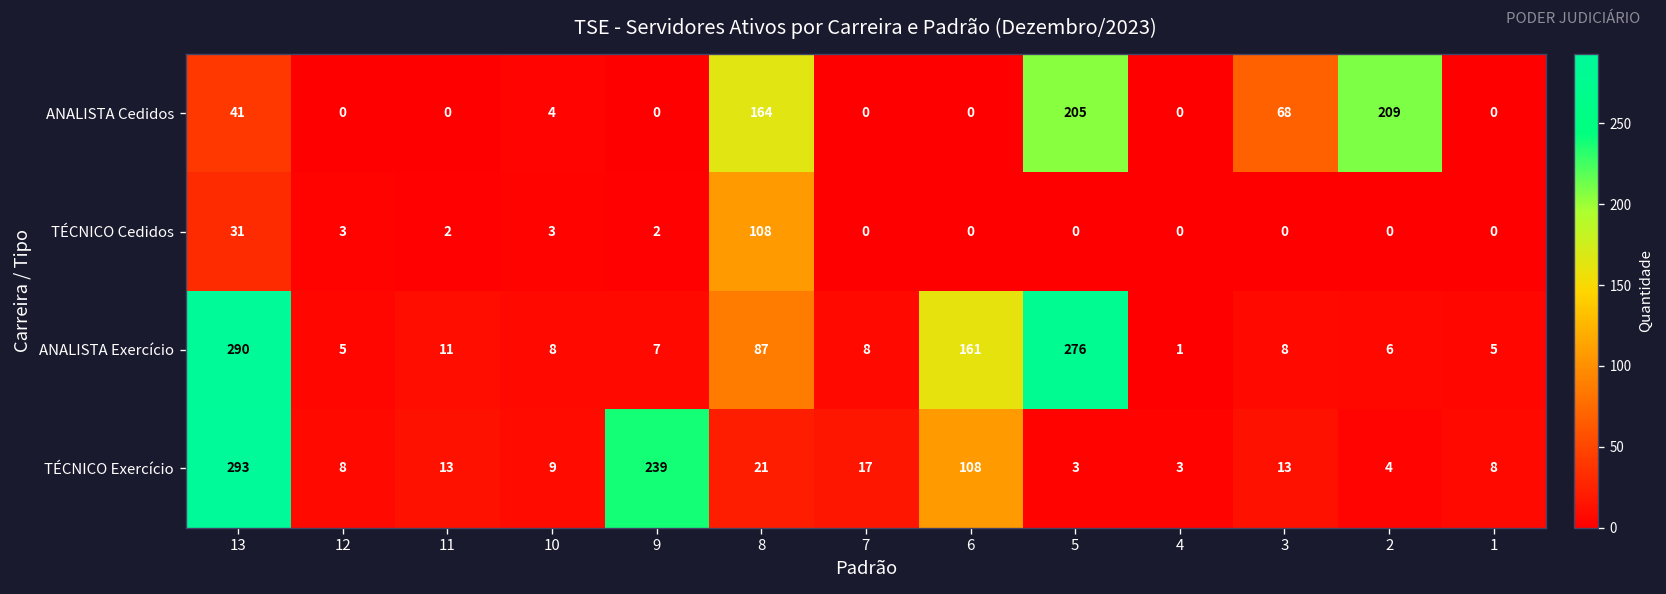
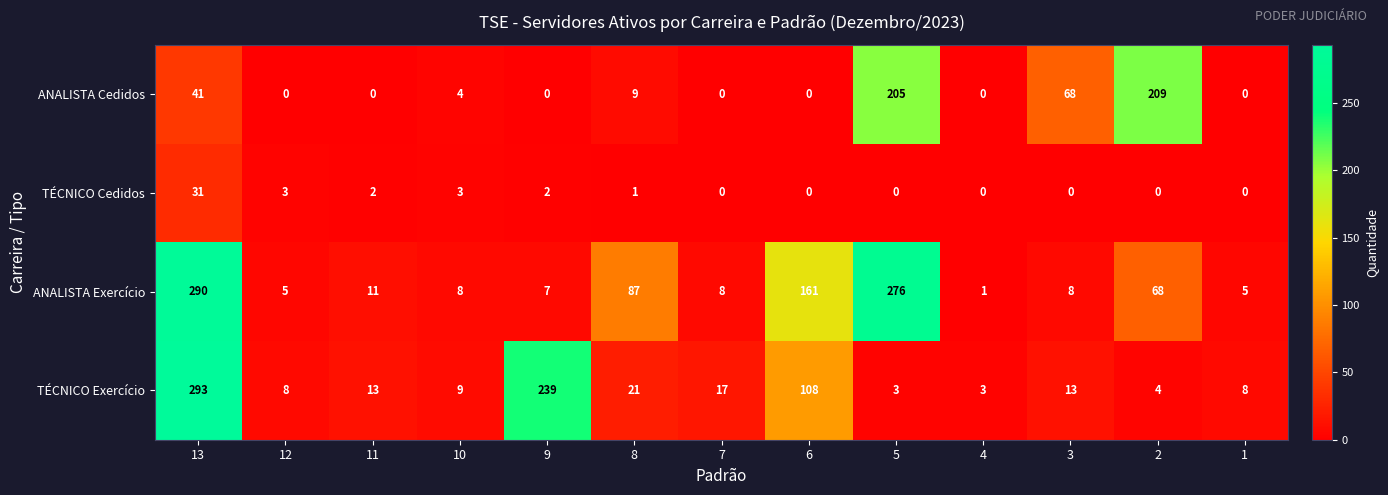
ANALISTA Cedidos, 8: 164 -> 9
TÉCNICO Cedidos, 8: 108 -> 1
ANALISTA Exercício, 2: 6 -> 68
